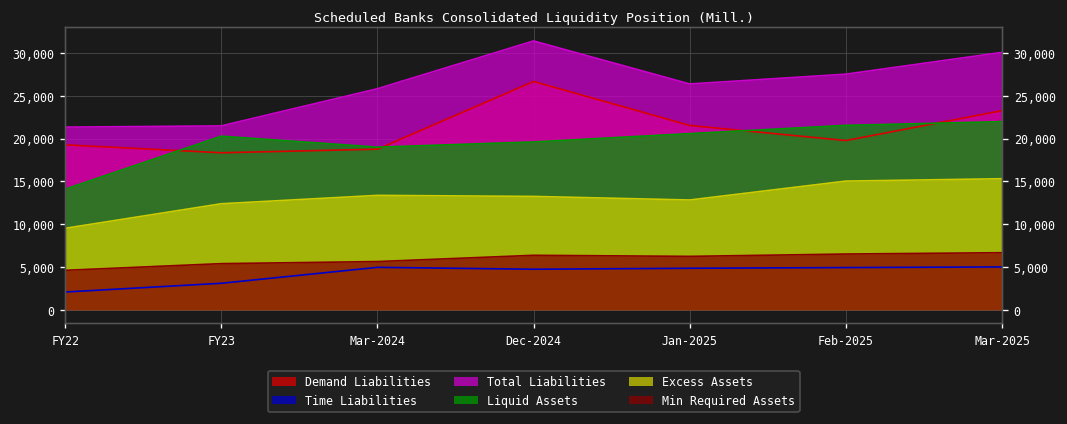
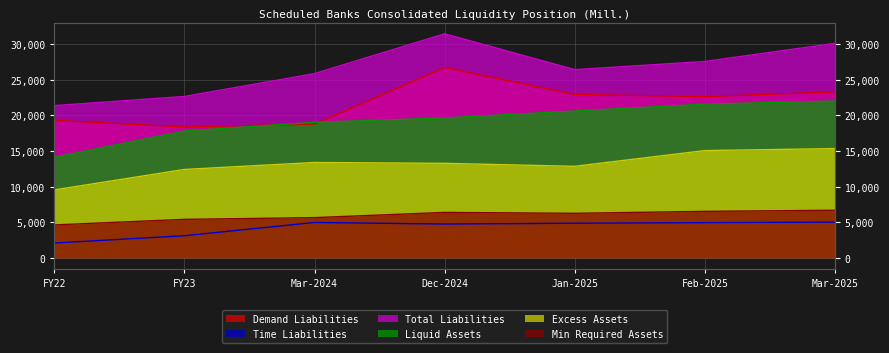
Total Liabilities, FY23: 21,000 -> 23,000
Liquid Assets, FY23: 20,000 -> 18,000
Demand Liabilities, Jan-2025: 22,000 -> 23,000
Demand Liabilities, Feb-2025: 20,000 -> 23,000
